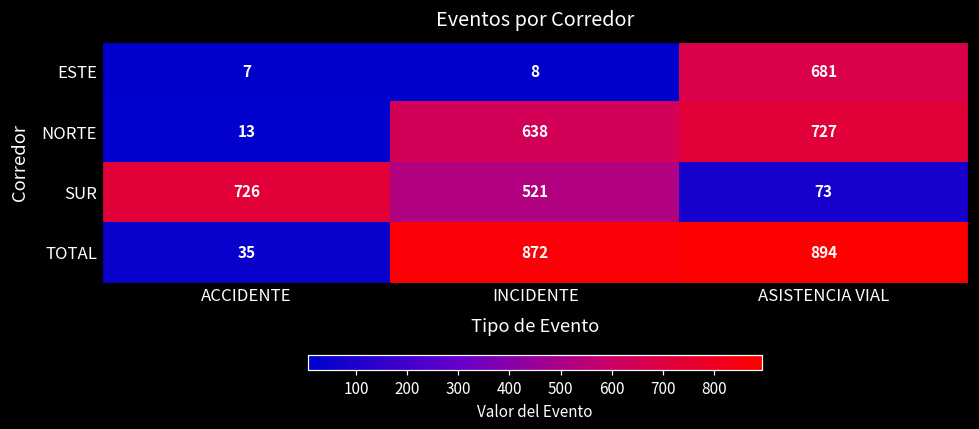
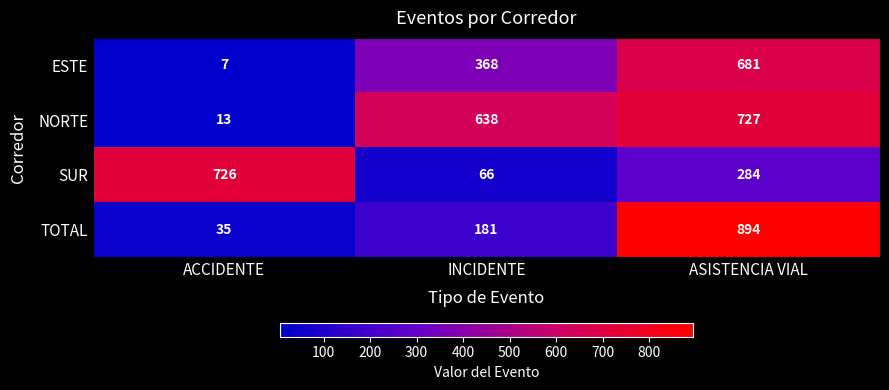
ESTE, INCIDENTE: 8 -> 368
SUR, INCIDENTE: 521 -> 66
SUR, ASISTENCIA VIAL: 73 -> 284
TOTAL, INCIDENTE: 872 -> 181
